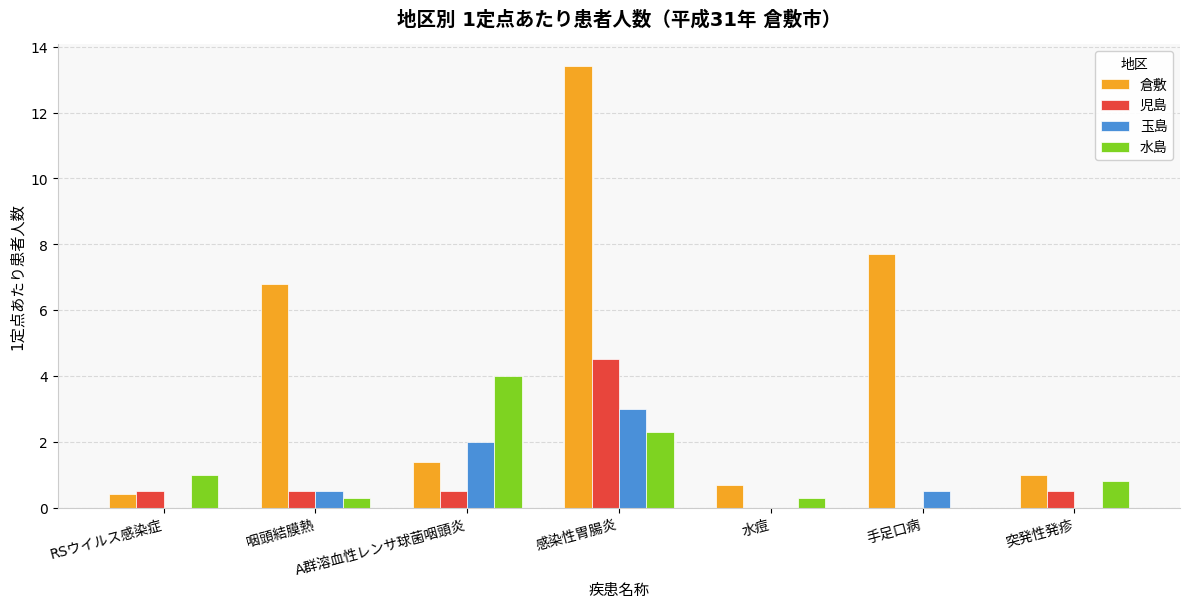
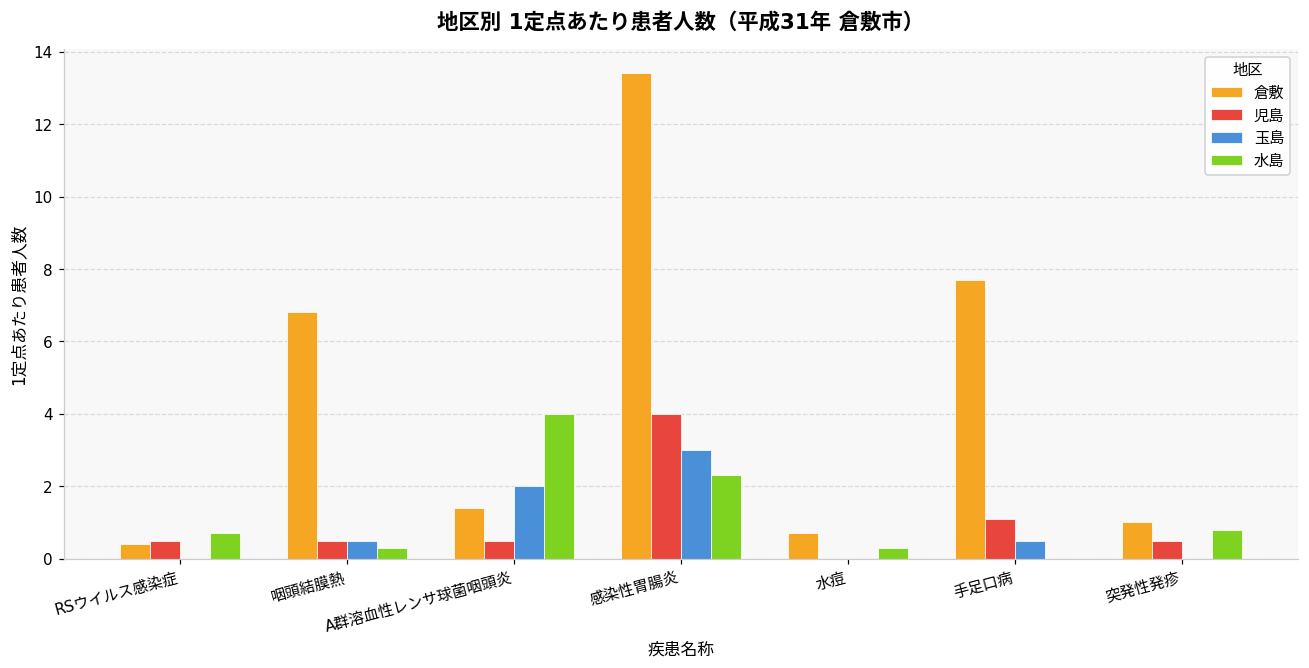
水島, RSウイルス感染症: 1.0 -> 0.7
児島, 感染性胃腸炎: 4.5 -> 4.0
児島, 手足口病: 0.0 -> 1.1
